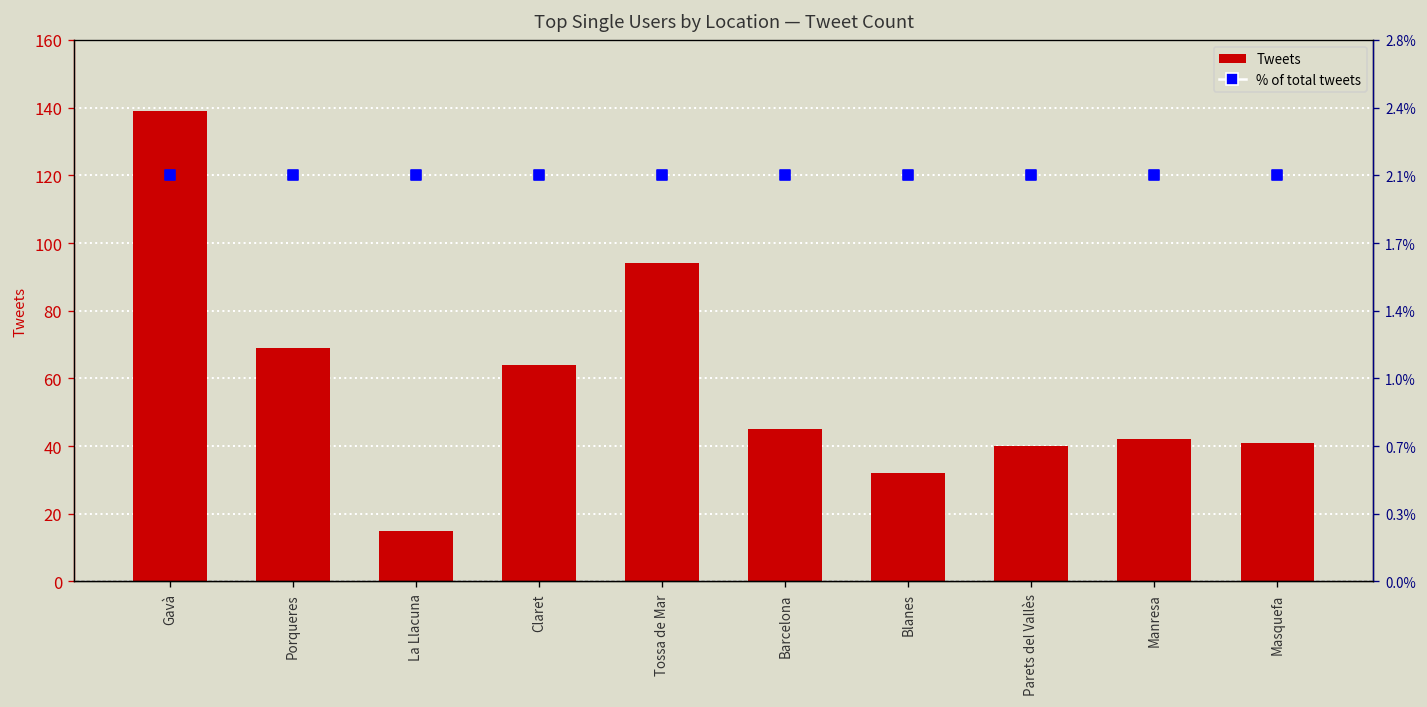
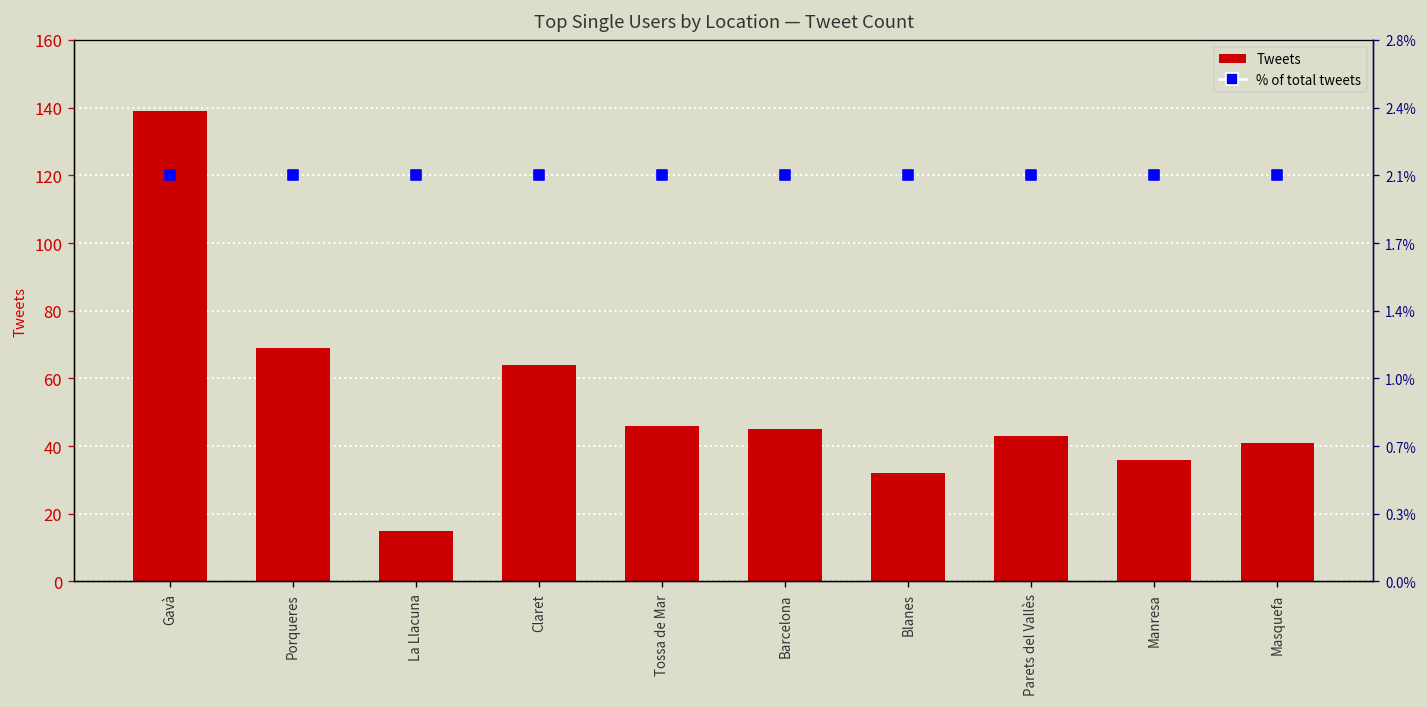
Tweets, Tossa de Mar: 94 -> 46
Tweets, Parets del Vallès: 40 -> 43
Tweets, Manresa: 42 -> 36
